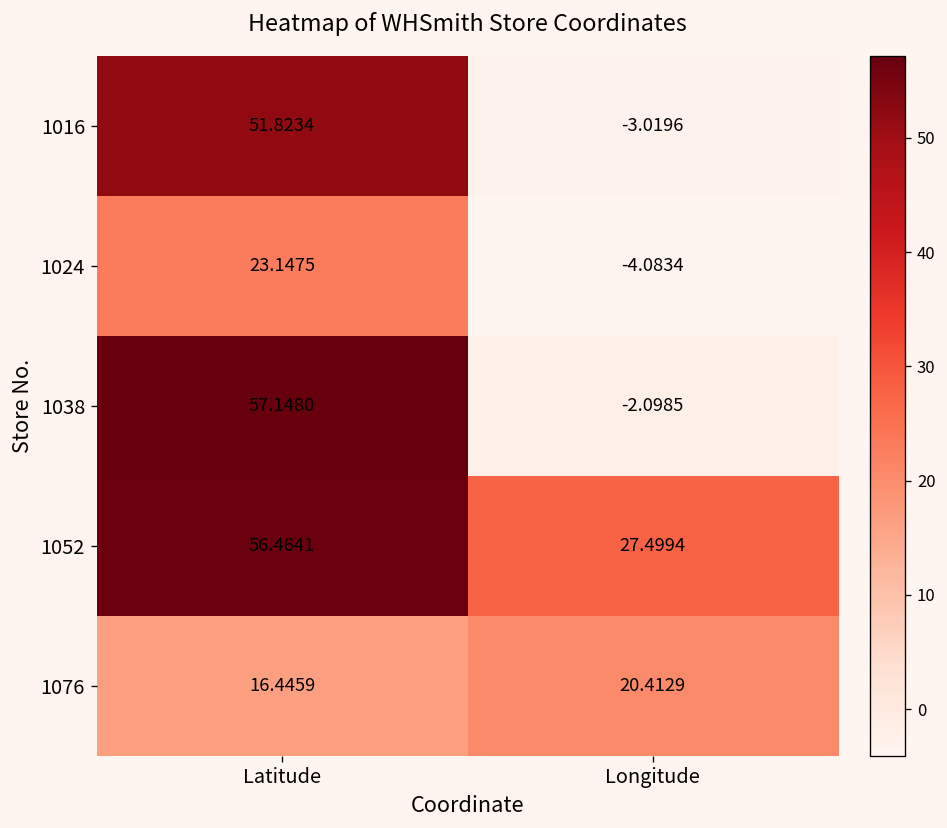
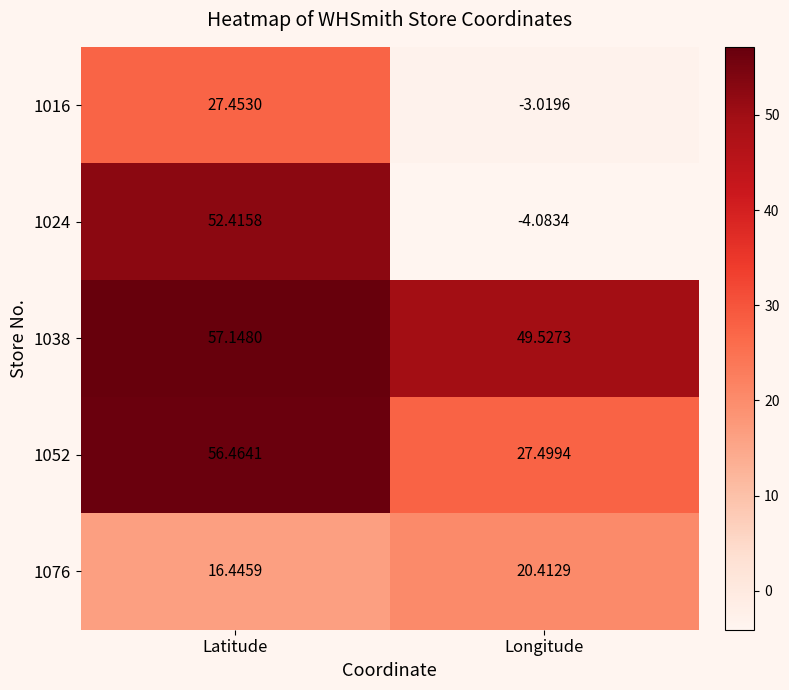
1016, Latitude: 51.8234 -> 27.4530
1024, Latitude: 23.1475 -> 52.4158
1038, Longitude: -2.0985 -> 49.5273
